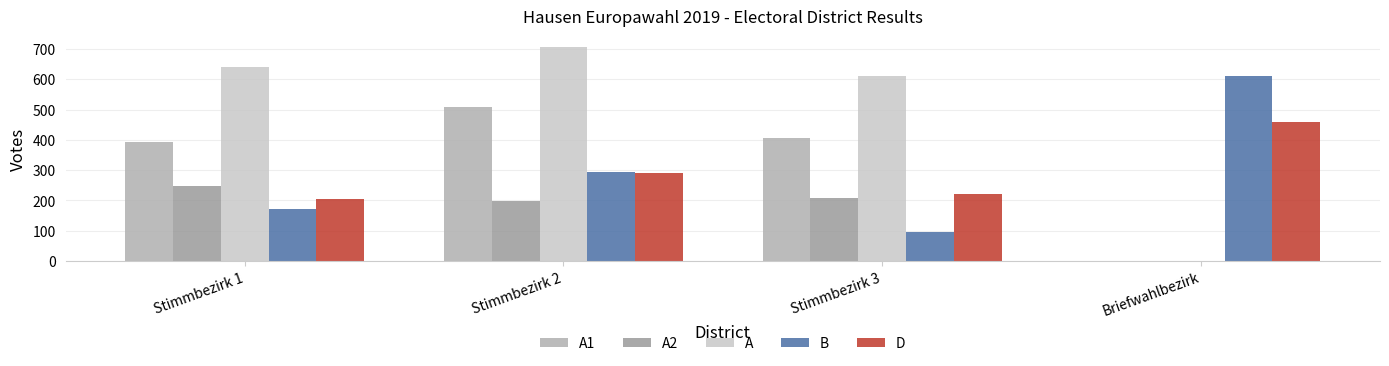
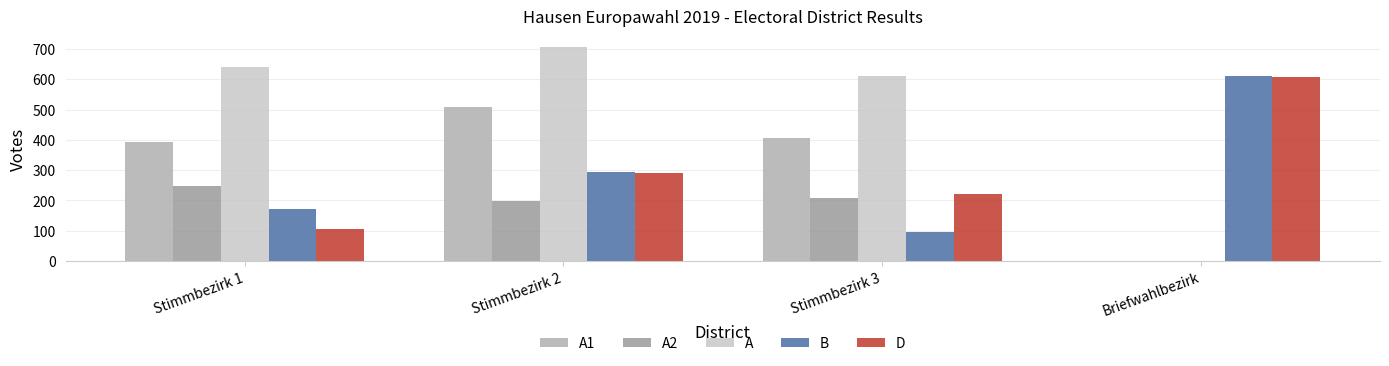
D, Stimmbezirk 1: 200 -> 110
D, Briefwahlbezirk: 460 -> 610
